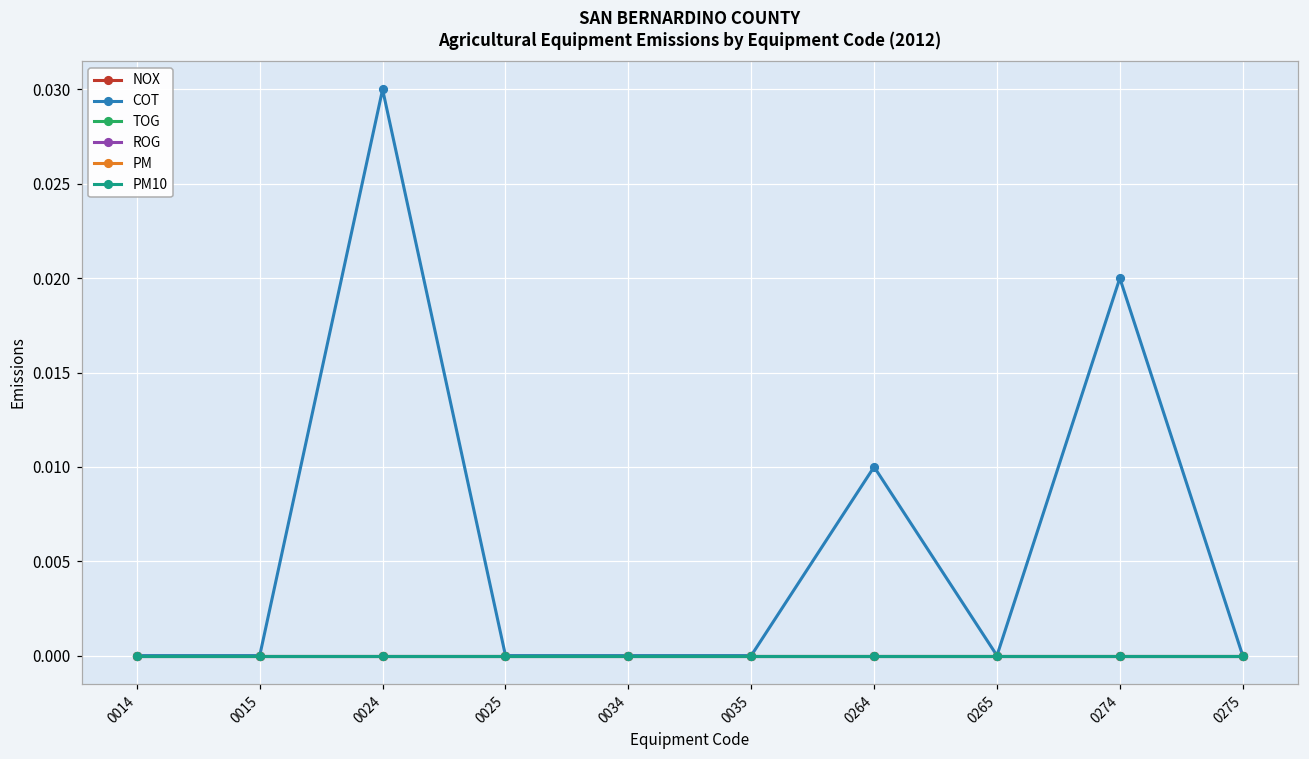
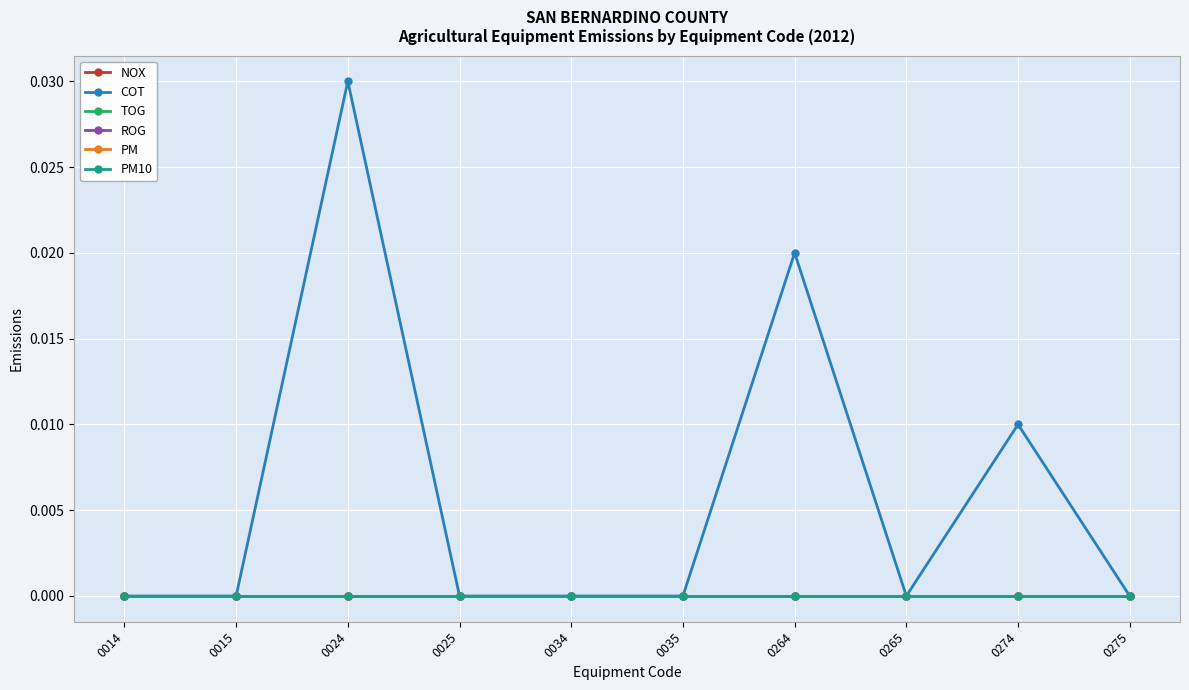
COT, 0264: 0.01 -> 0.02
COT, 0274: 0.02 -> 0.01
